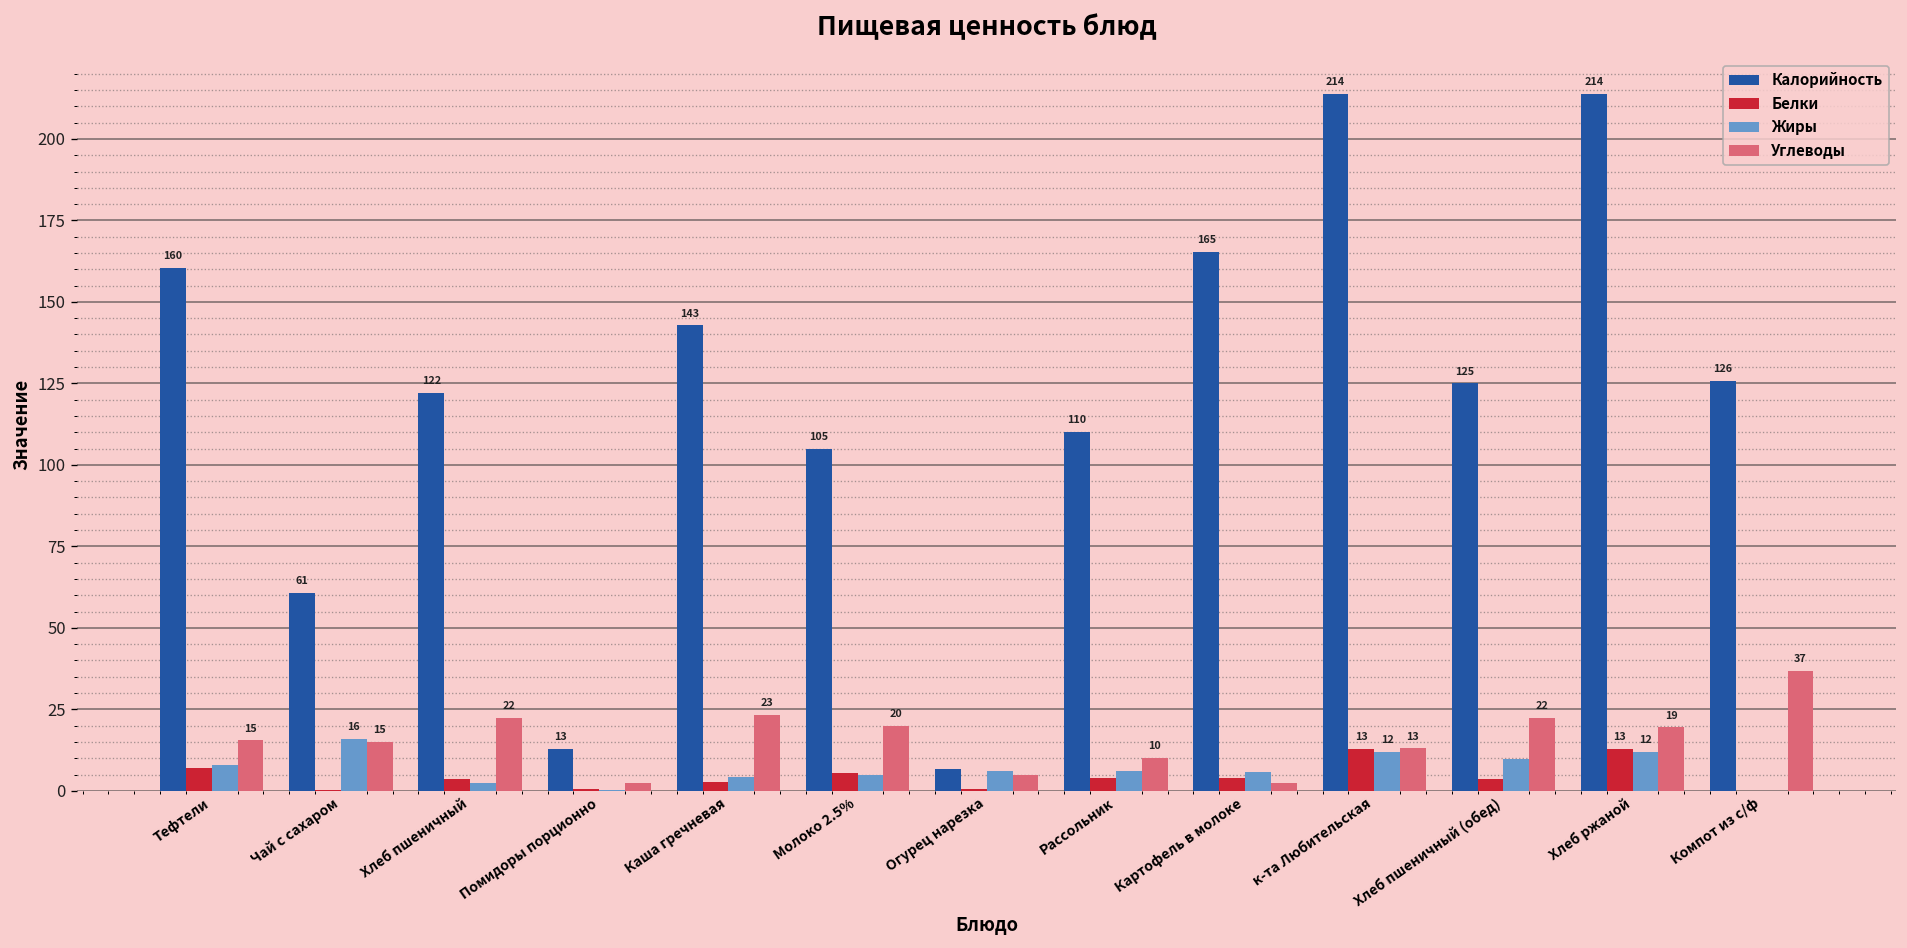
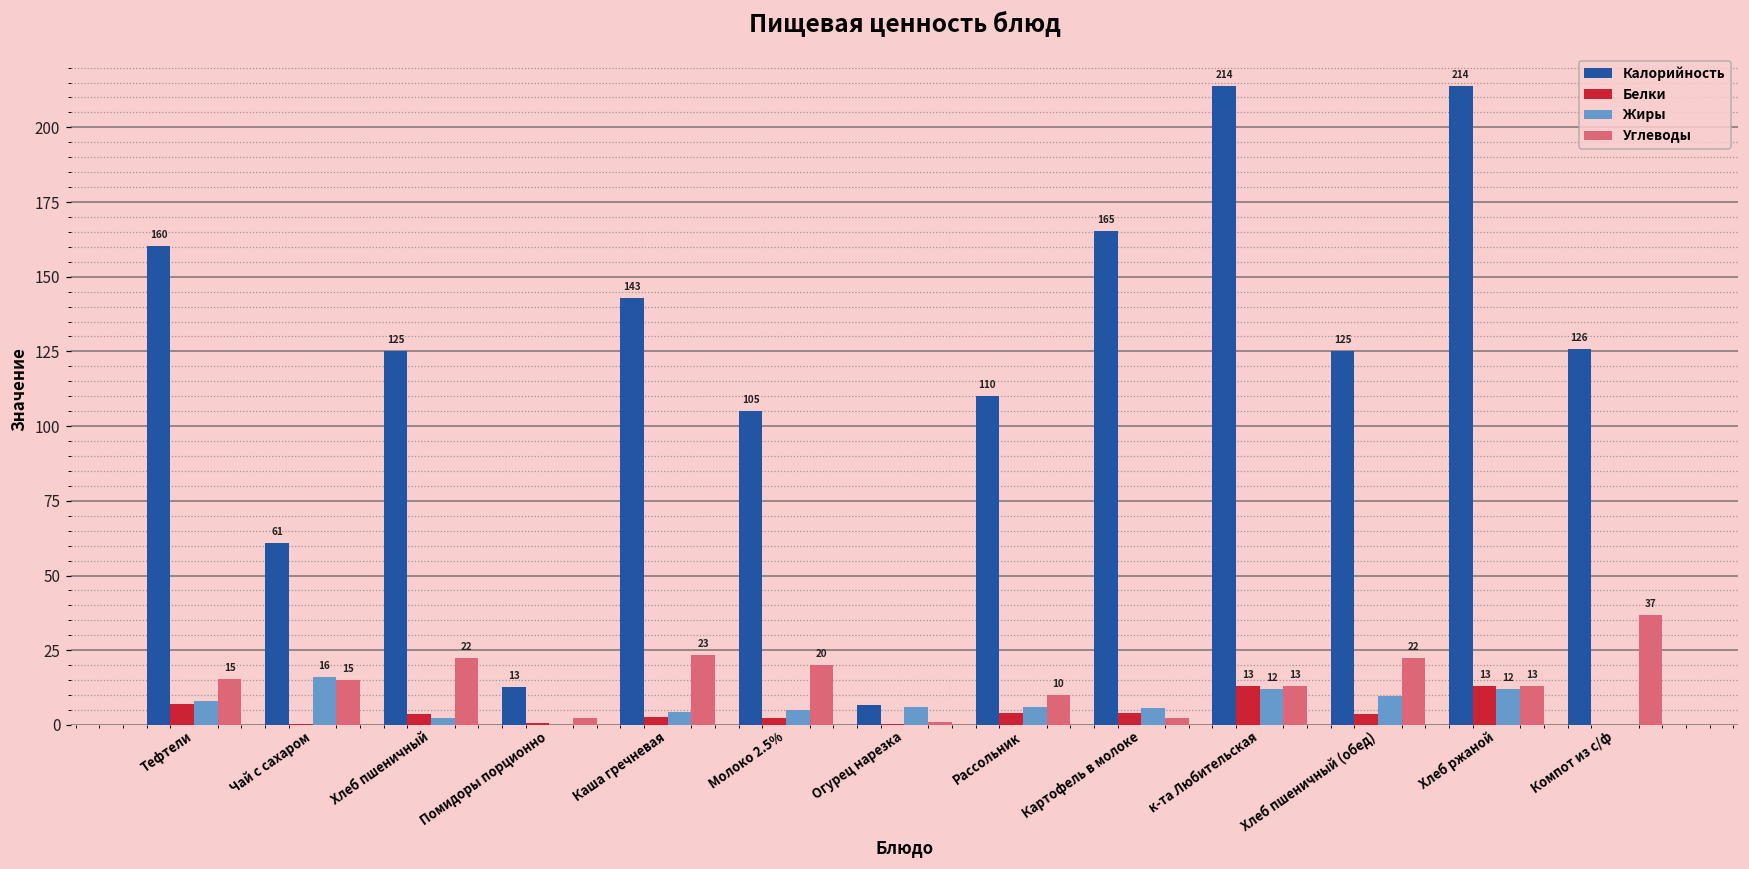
Калорийность, Хлеб пшеничный: 122 -> 125
Белки, Молоко 2.5%: 6 -> 2
Углеводы, Огурец нарезка: 5 -> 1
Углеводы, Хлеб ржаной: 19 -> 13
